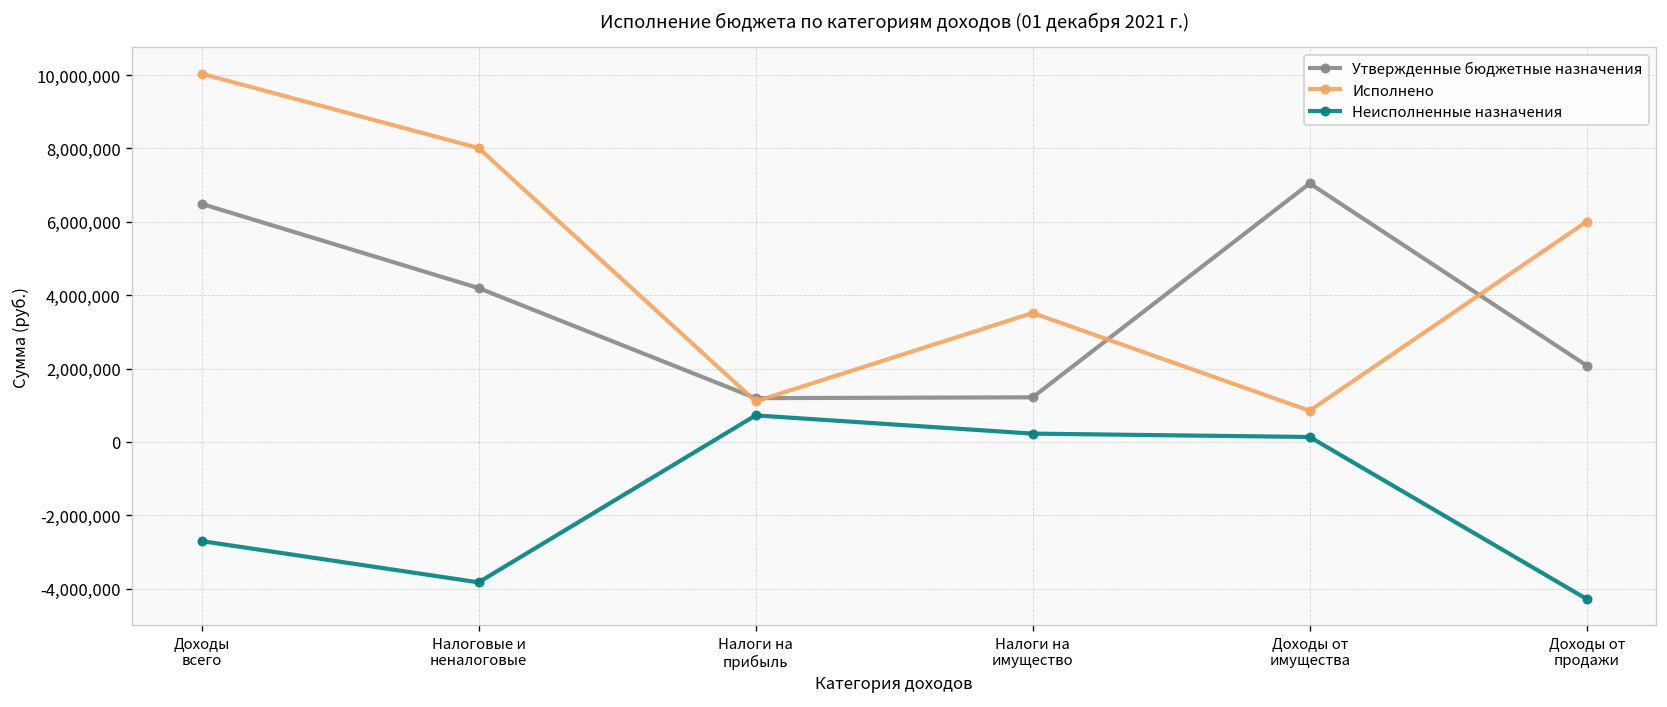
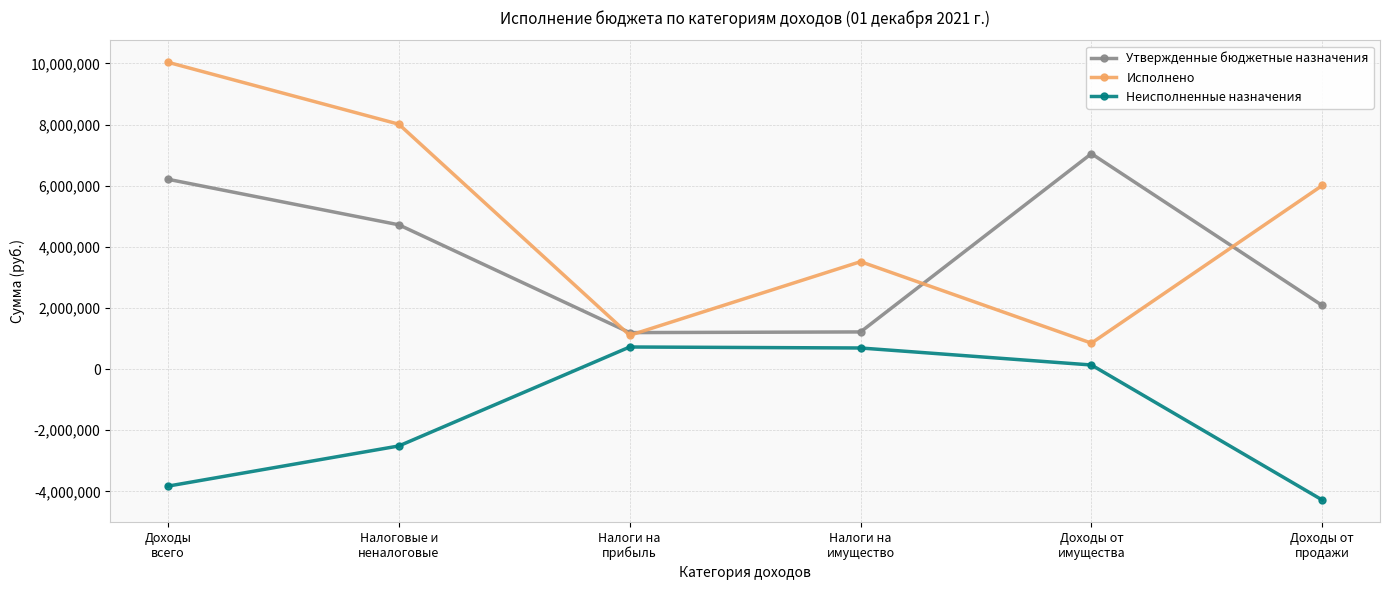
Утвержденные бюджетные назначения, Доходы всего: 6,500,000 -> 6,200,000
Неисполненные назначения, Доходы всего: -2,700,000 -> -3,800,000
Утвержденные бюджетные назначения, Налоговые и неналоговые: 4,200,000 -> 4,700,000
Неисполненные назначения, Налоговые и неналоговые: -3,800,000 -> -2,500,000
Неисполненные назначения, Налоги на имущество: 200,000 -> 700,000
